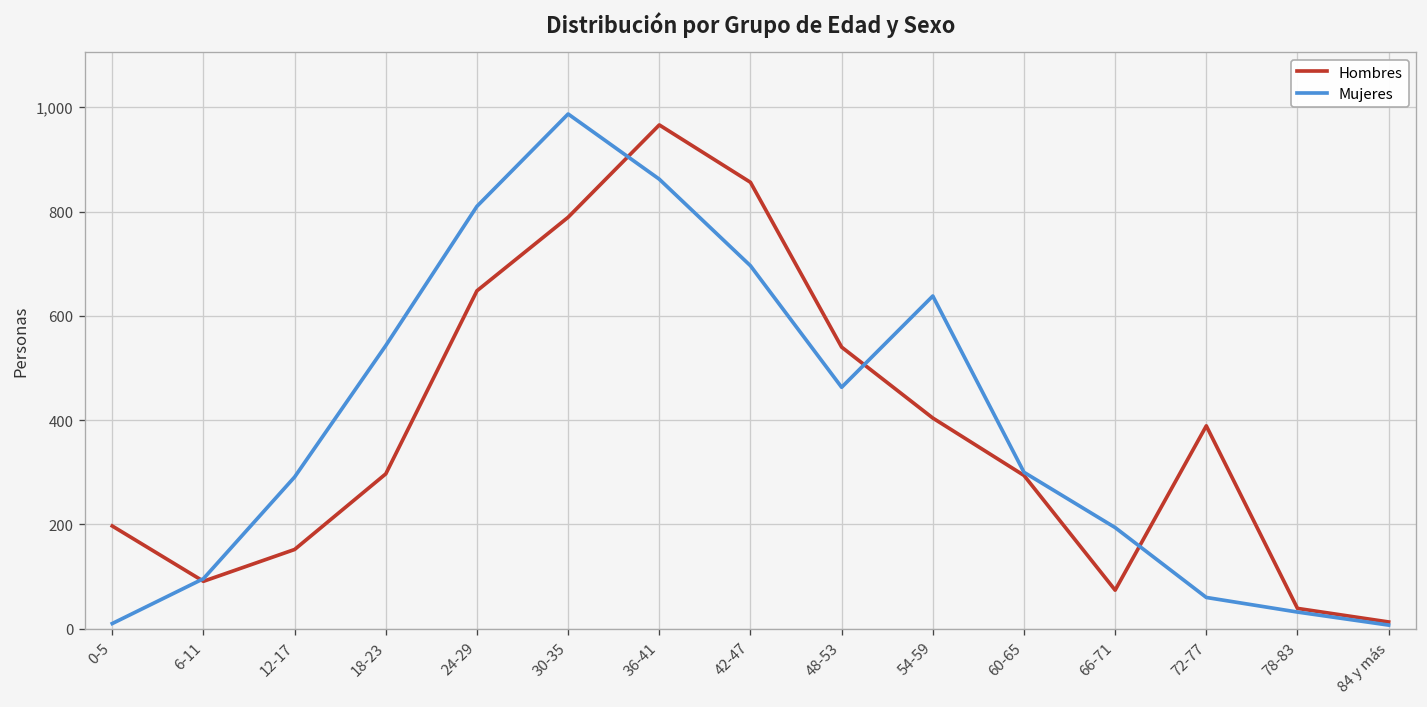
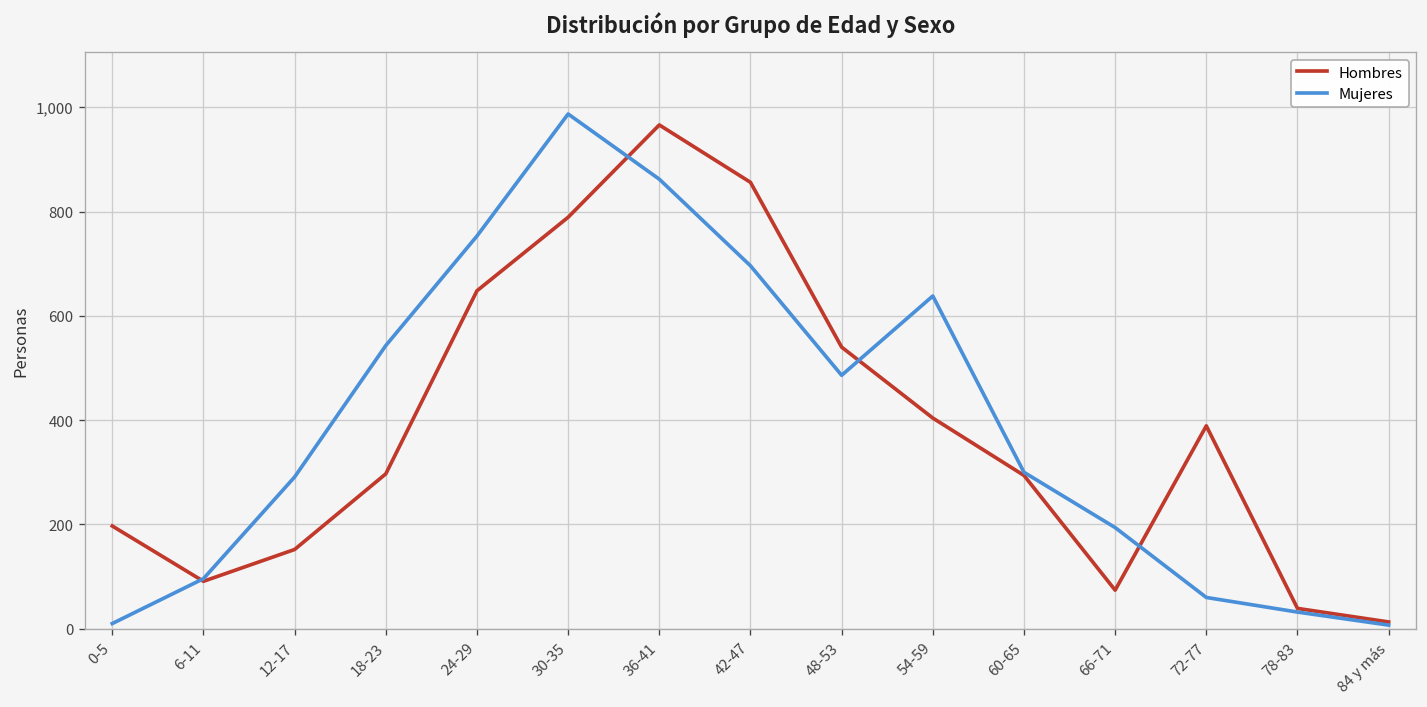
Mujeres, 24-29: 810 -> 750
Mujeres, 48-53: 460 -> 490
